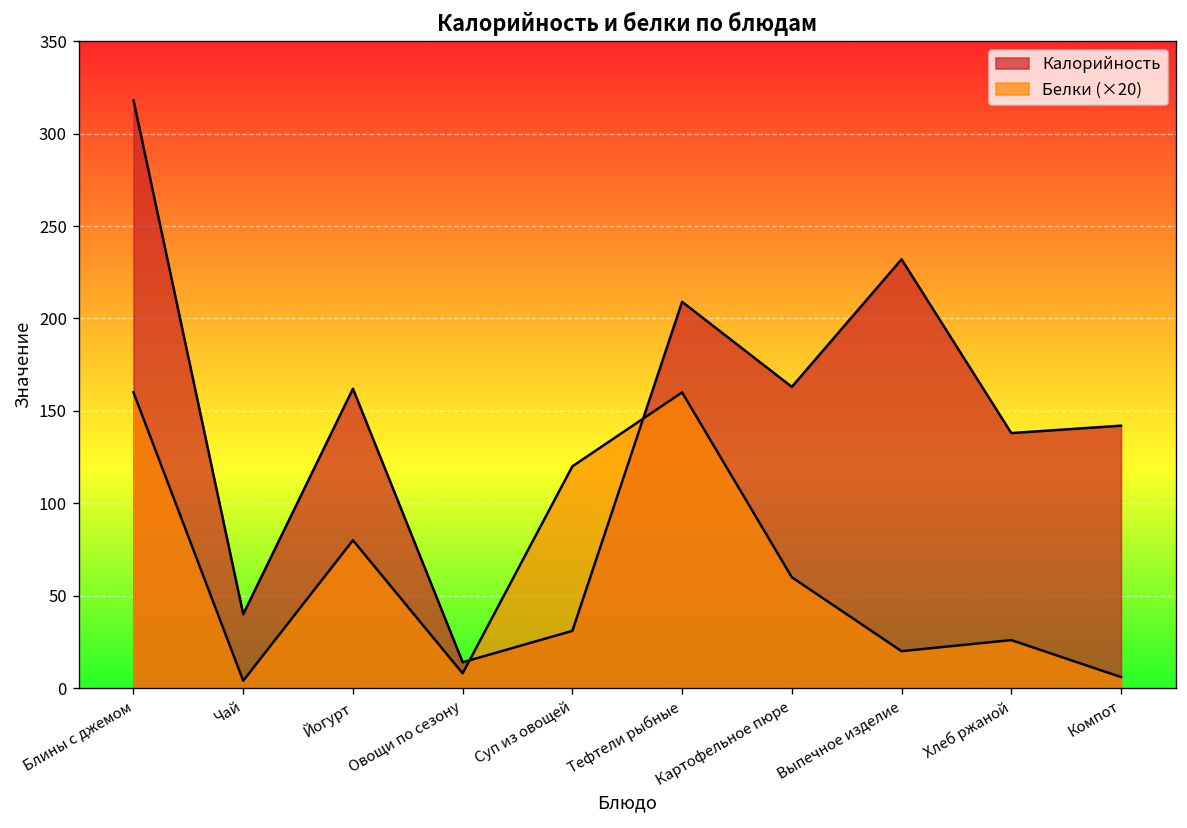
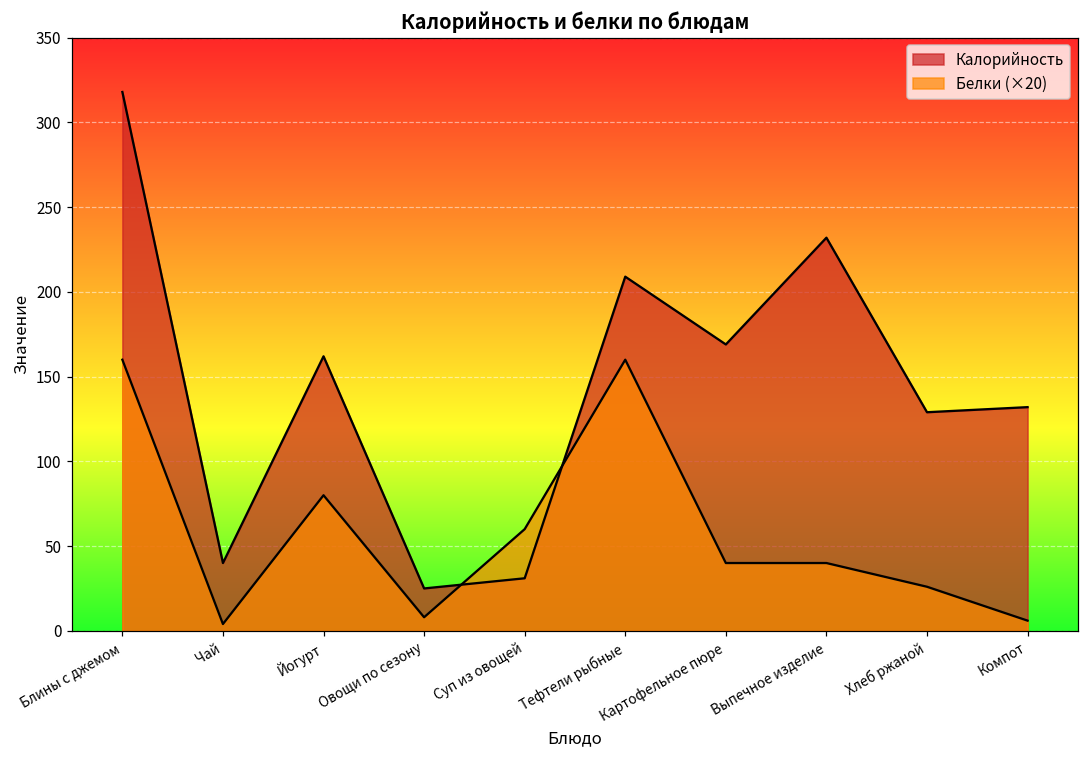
Калорийность, Овощи по сезону: 14 -> 25
Белки (×20), Суп из овощей: 120 -> 60
Калорийность, Картофельное пюре: 163 -> 169
Белки (×20), Картофельное пюре: 60 -> 40
Белки (×20), Выпечное изделие: 20 -> 40
Калорийность, Хлеб ржаной: 138 -> 129
Калорийность, Компот: 142 -> 132
